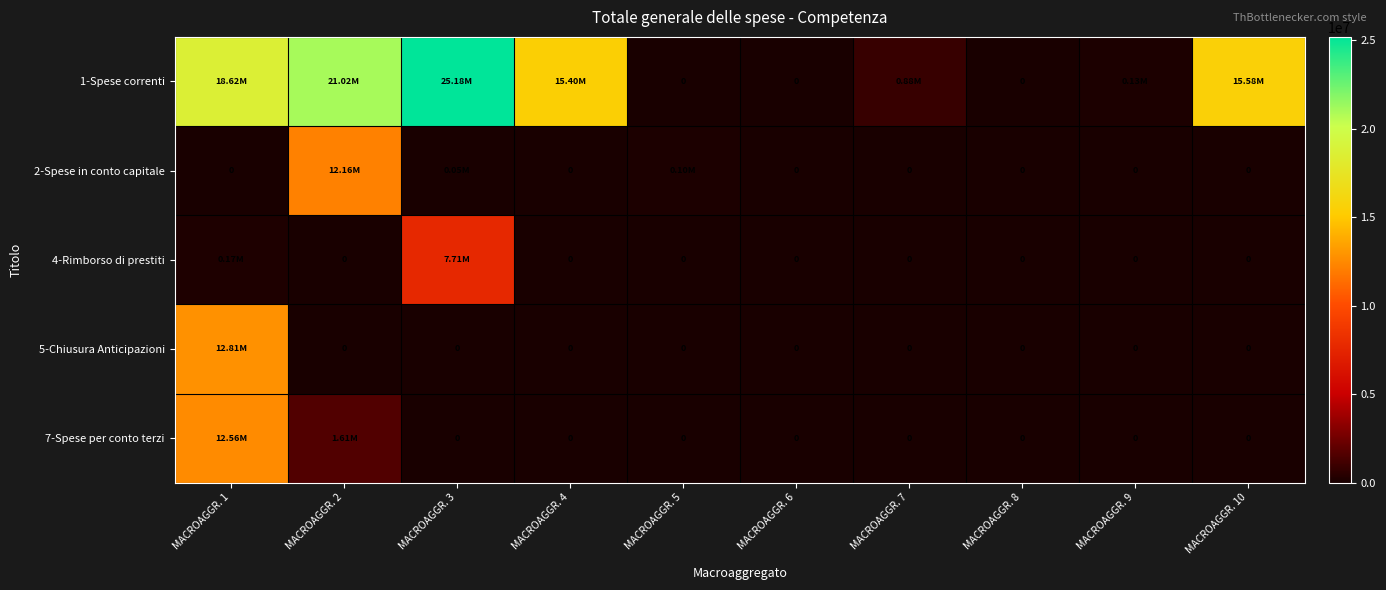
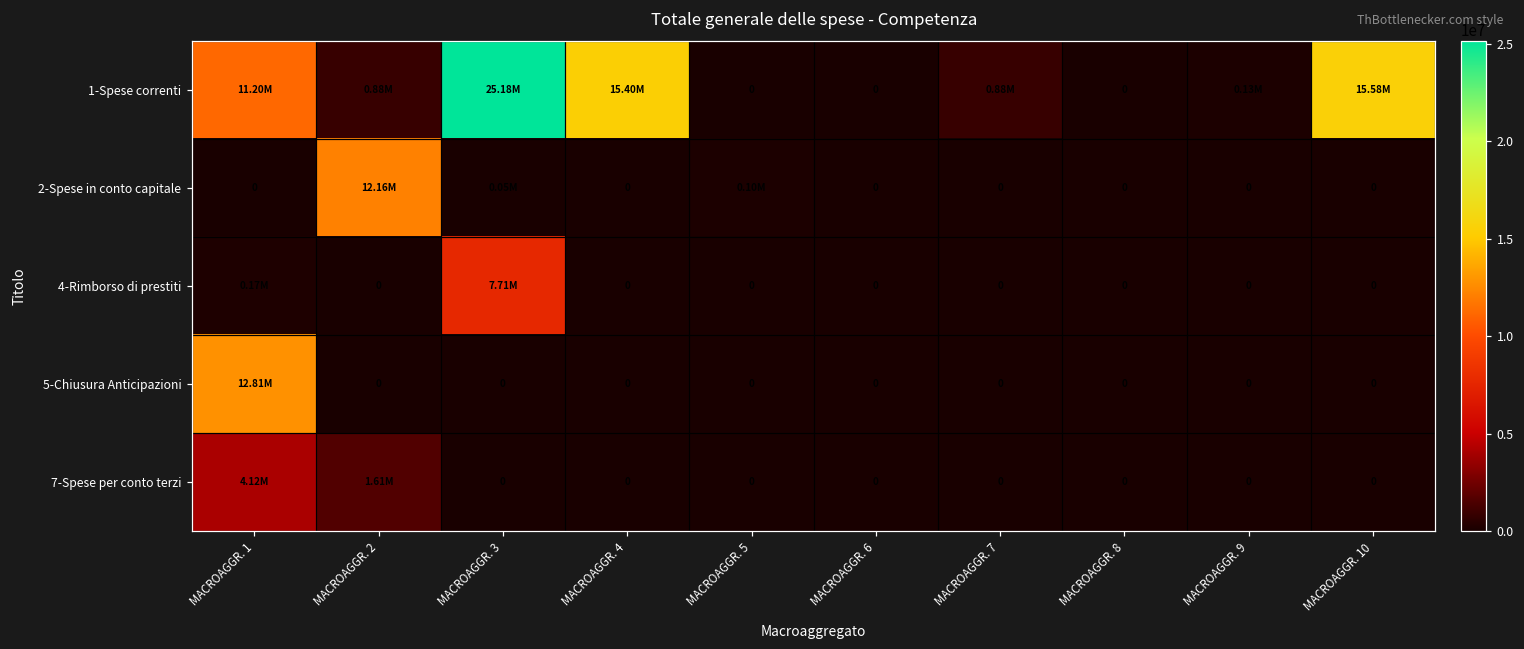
1-Spese correnti, MACROAGGR. 1: 18.62M -> 11.20M
1-Spese correnti, MACROAGGR. 2: 21.02M -> 0.88M
7-Spese per conto terzi, MACROAGGR. 1: 12.56M -> 4.12M
